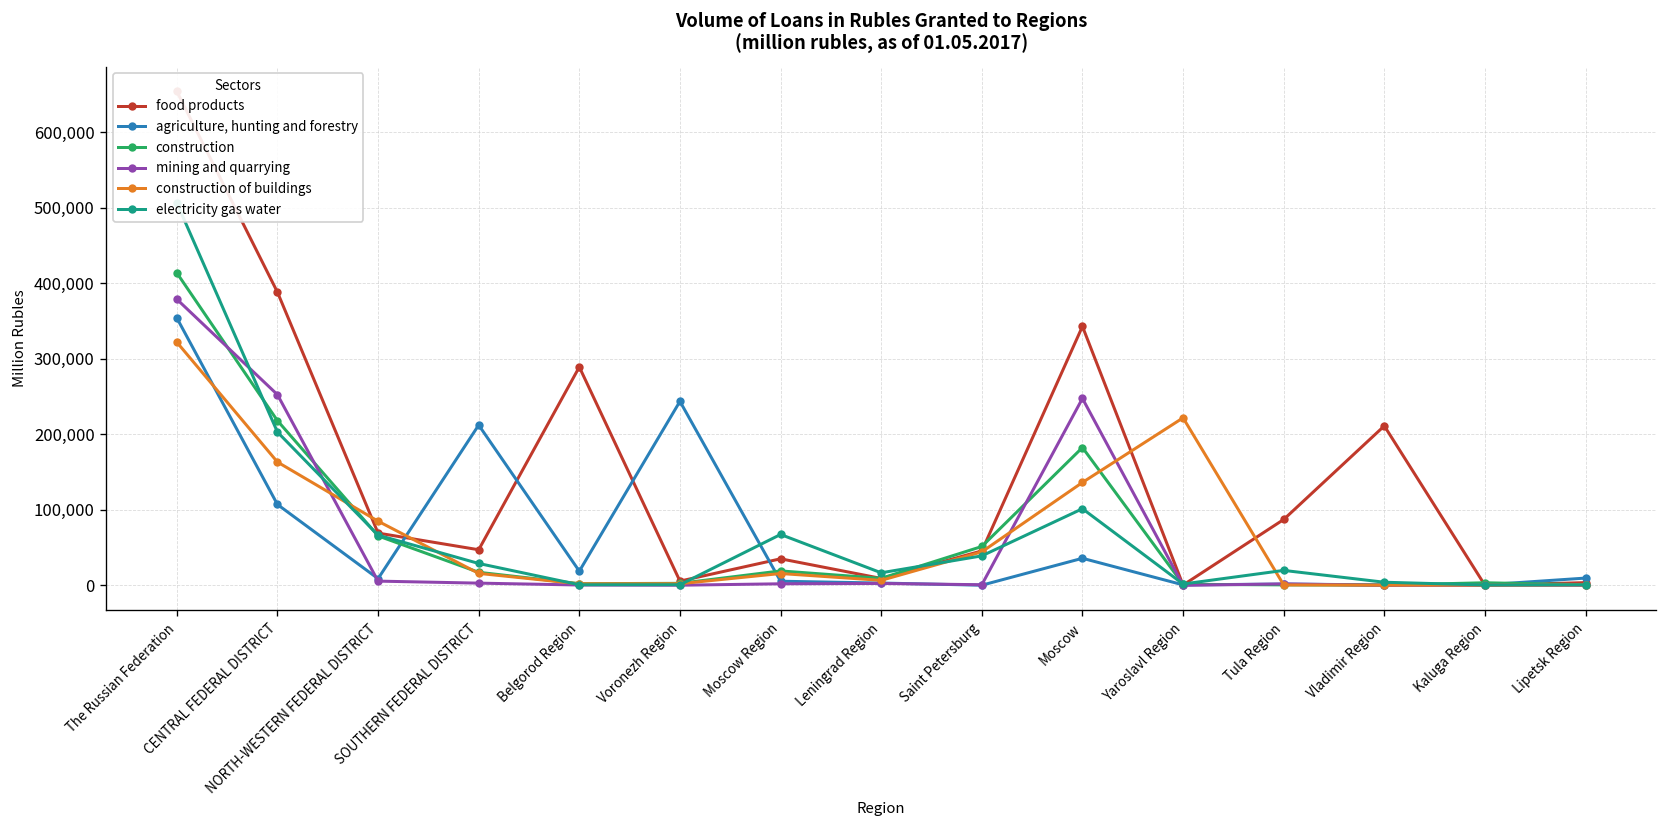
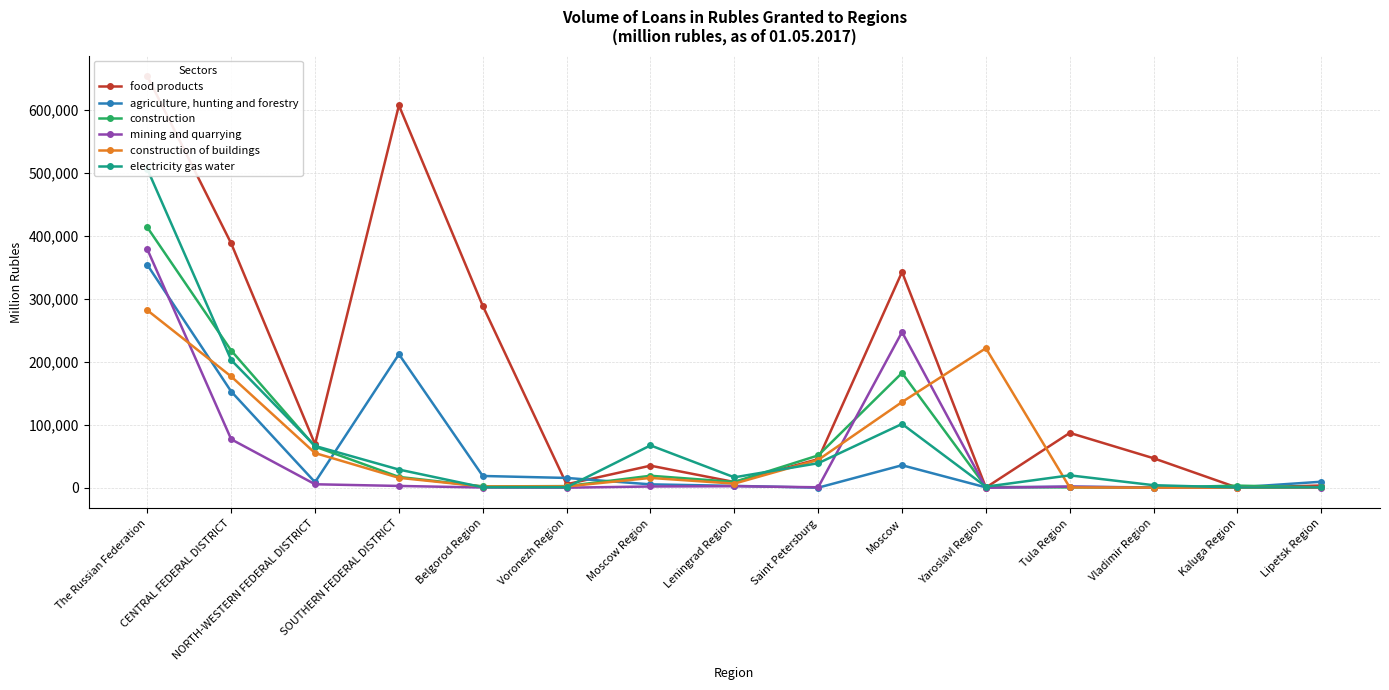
construction of buildings, The Russian Federation: 320,000 -> 280,000
agriculture, hunting and forestry, CENTRAL FEDERAL DISTRICT: 110,000 -> 150,000
mining and quarrying, CENTRAL FEDERAL DISTRICT: 250,000 -> 80,000
construction of buildings, CENTRAL FEDERAL DISTRICT: 160,000 -> 180,000
construction of buildings, NORTH-WESTERN FEDERAL DISTRICT: 80,000 -> 60,000
food products, SOUTHERN FEDERAL DISTRICT: 50,000 -> 610,000
agriculture, hunting and forestry, Voronezh Region: 240,000 -> 20,000
food products, Vladimir Region: 210,000 -> 50,000
